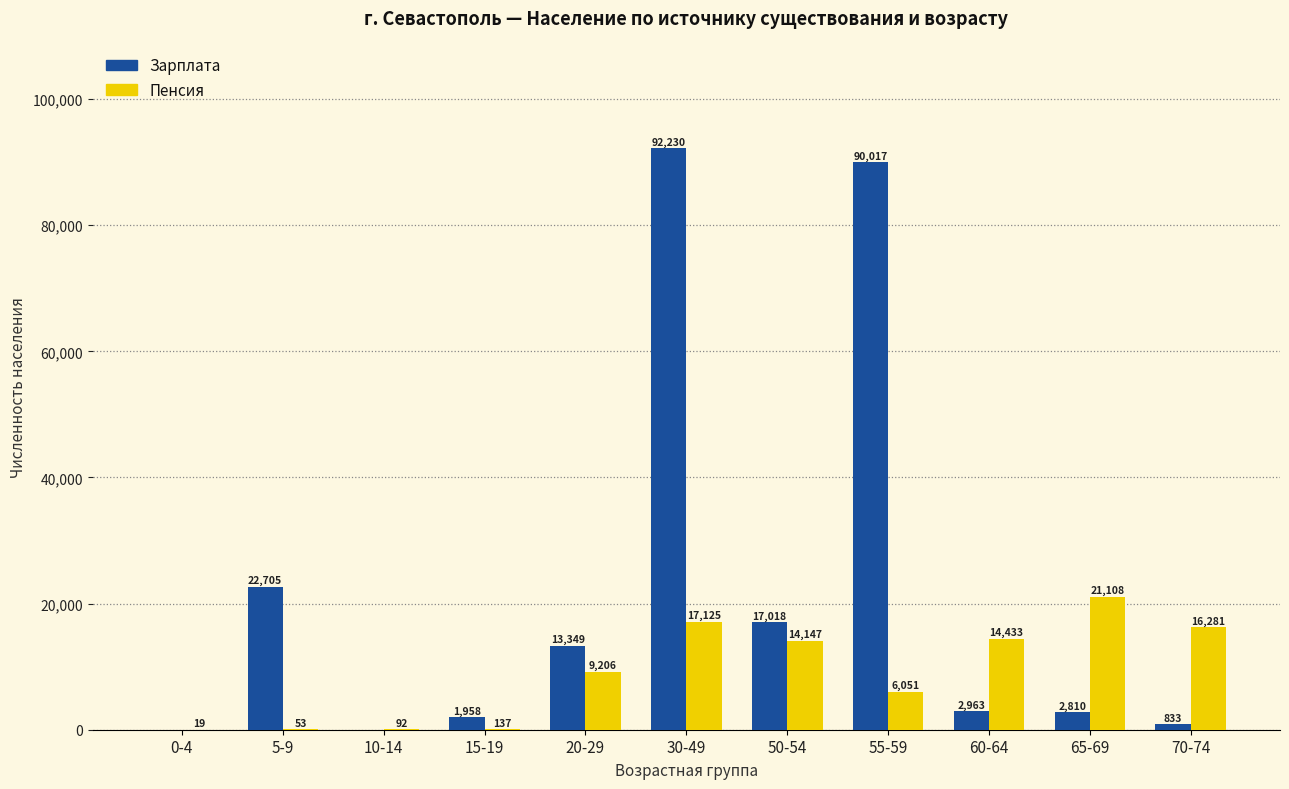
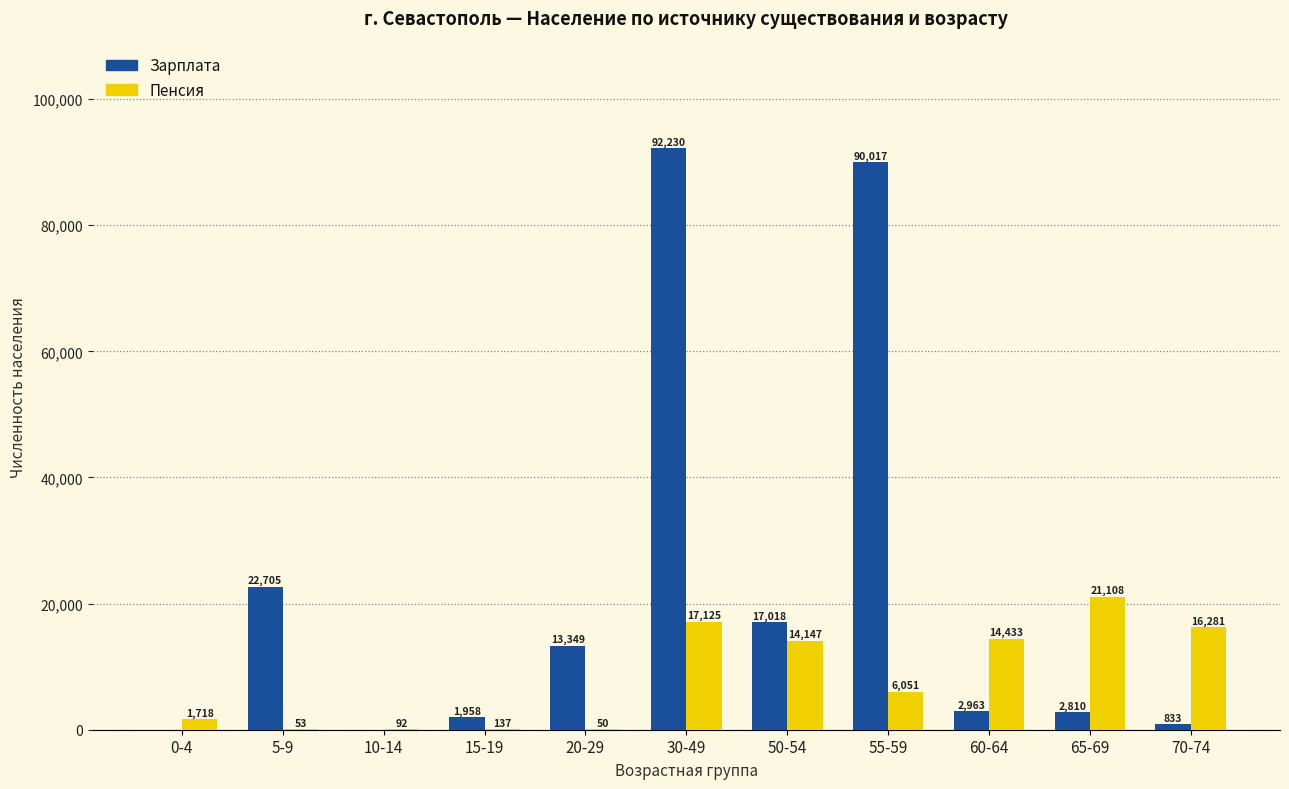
Пенсия, 0-4: 19 -> 1,718
Пенсия, 20-29: 9,206 -> 50
